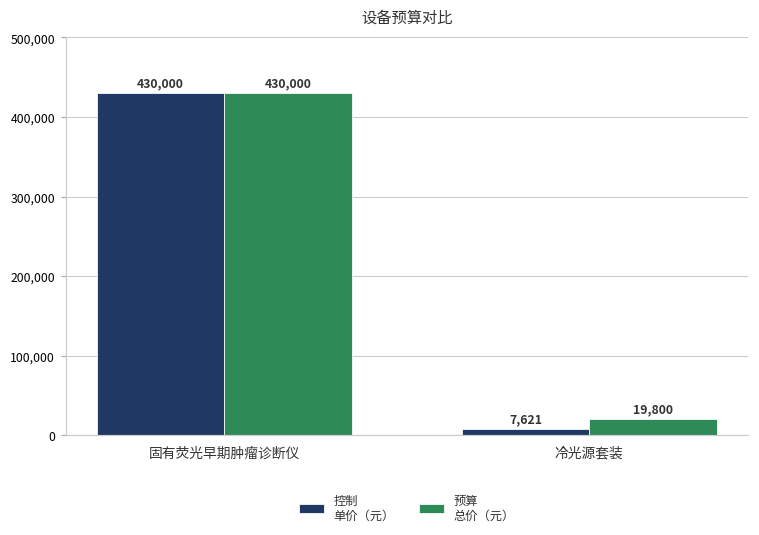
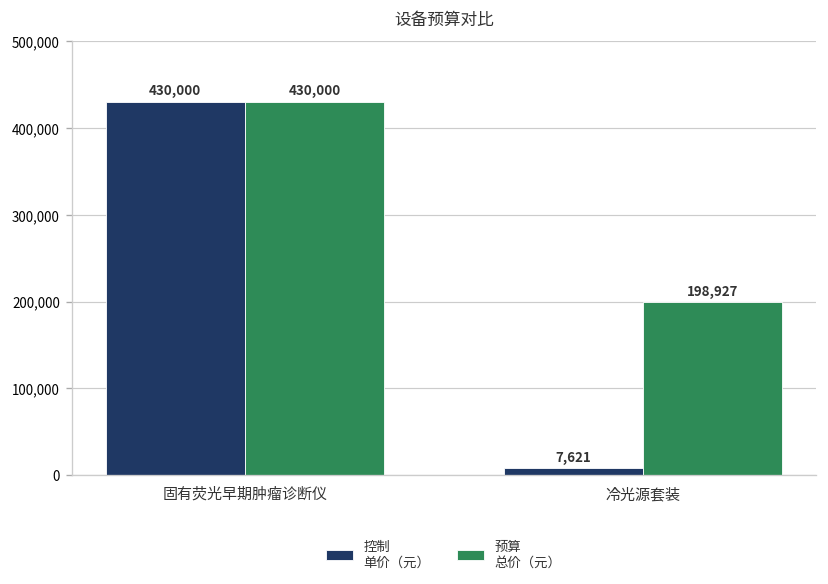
预算 总价（元）, 冷光源套装: 19,800 -> 198,927
